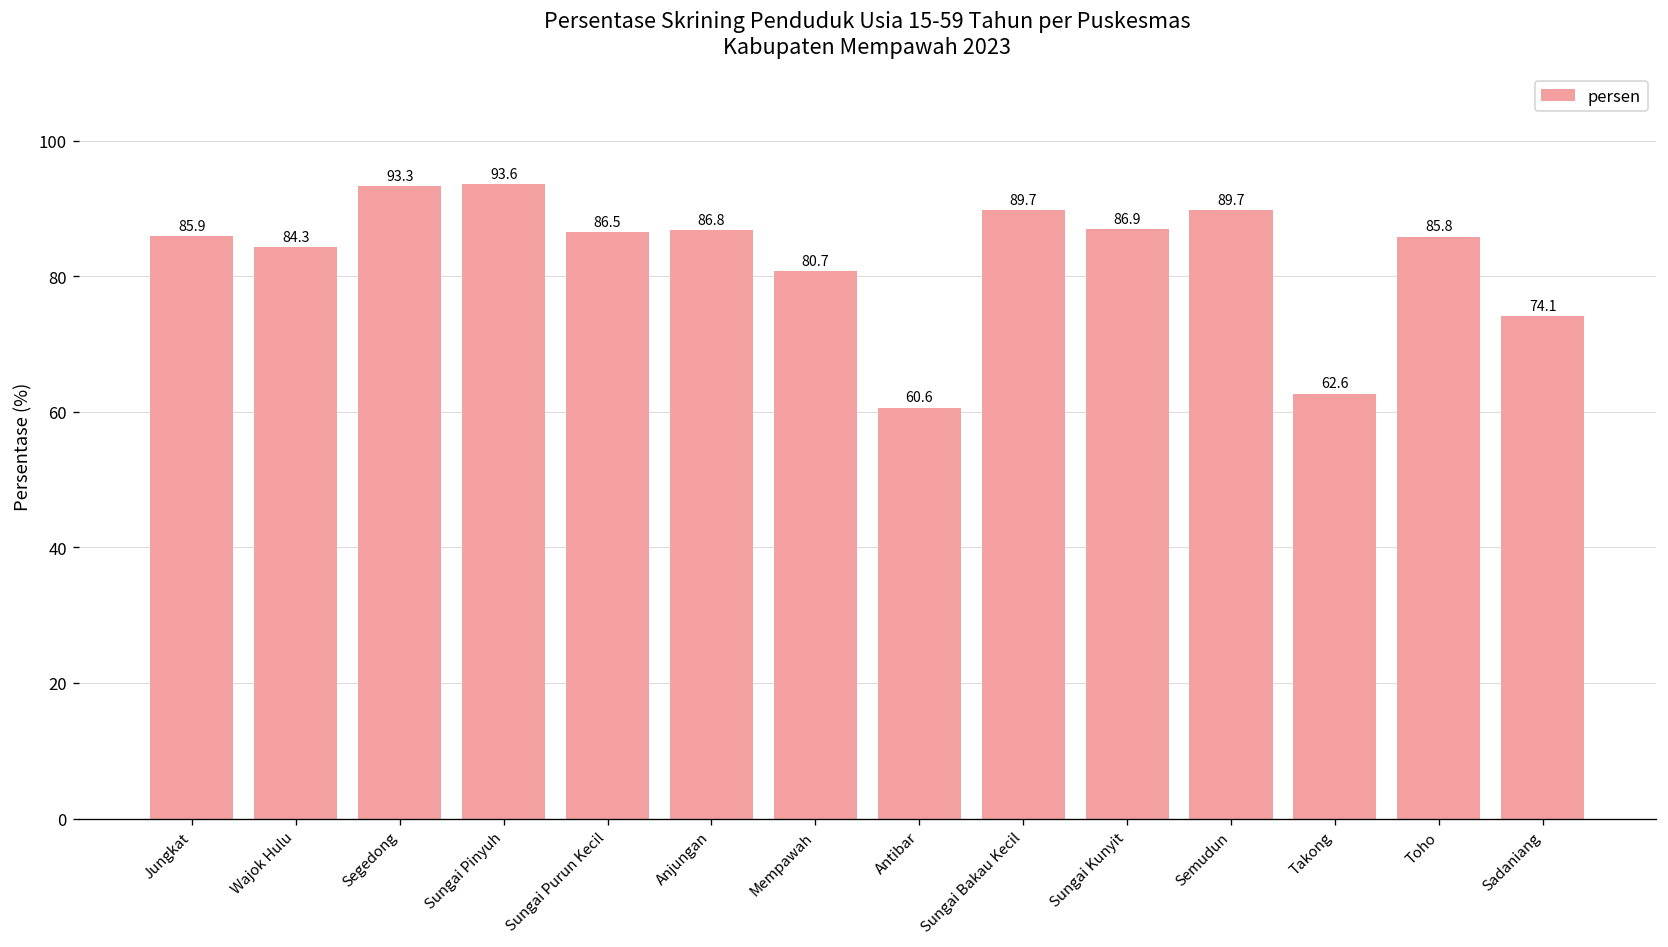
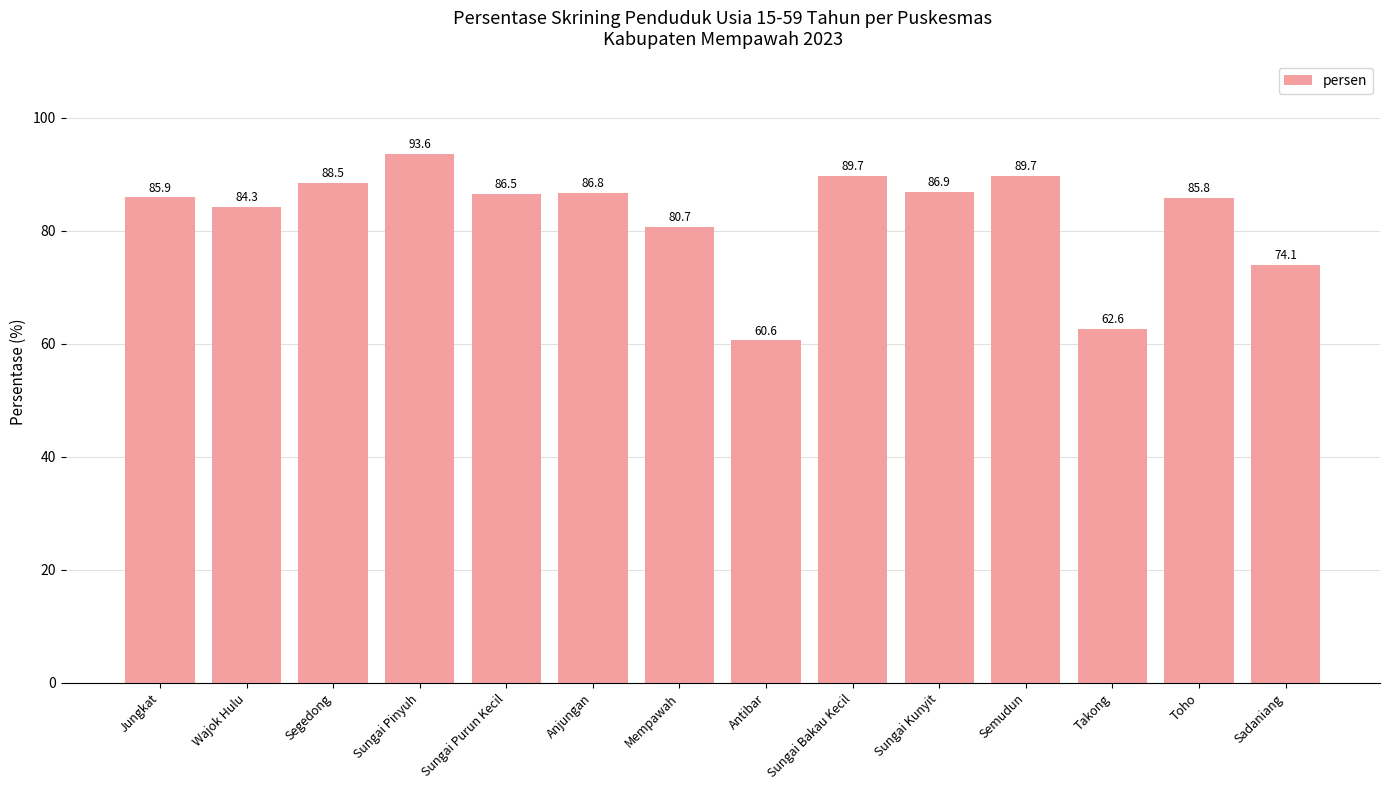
Segedong: 93.3 -> 88.5
